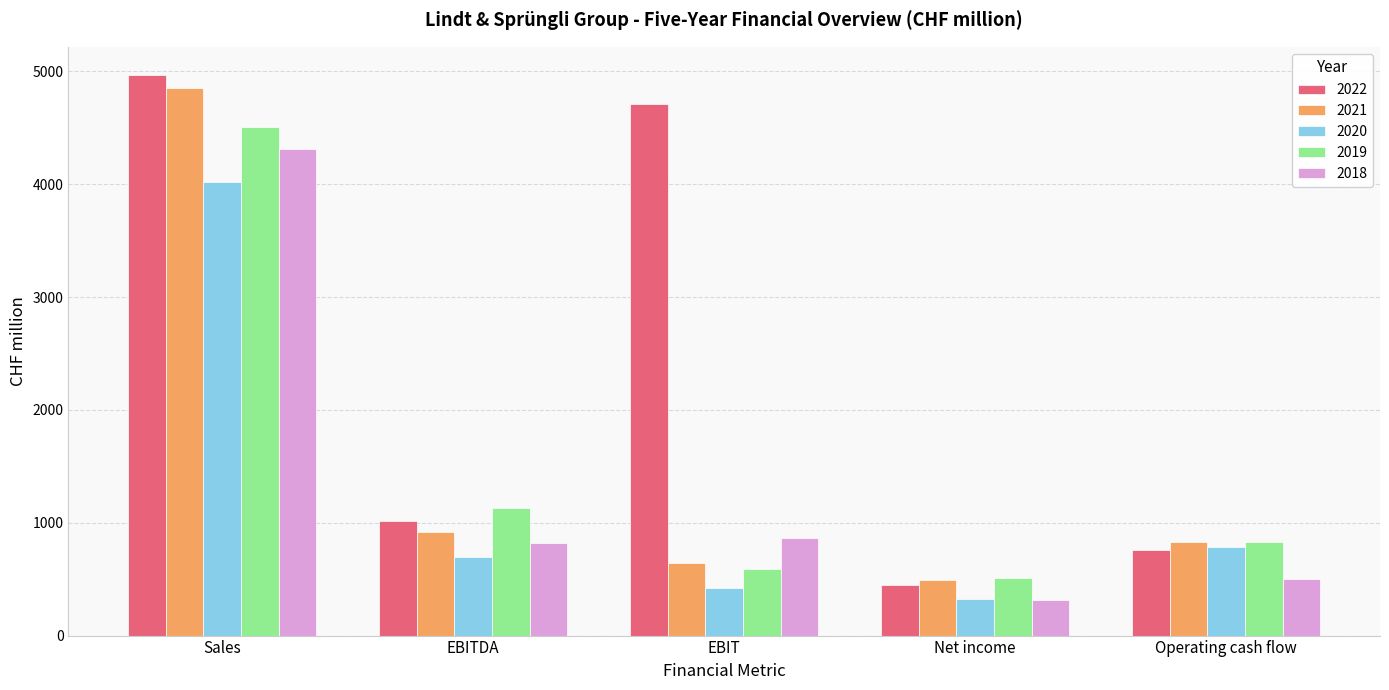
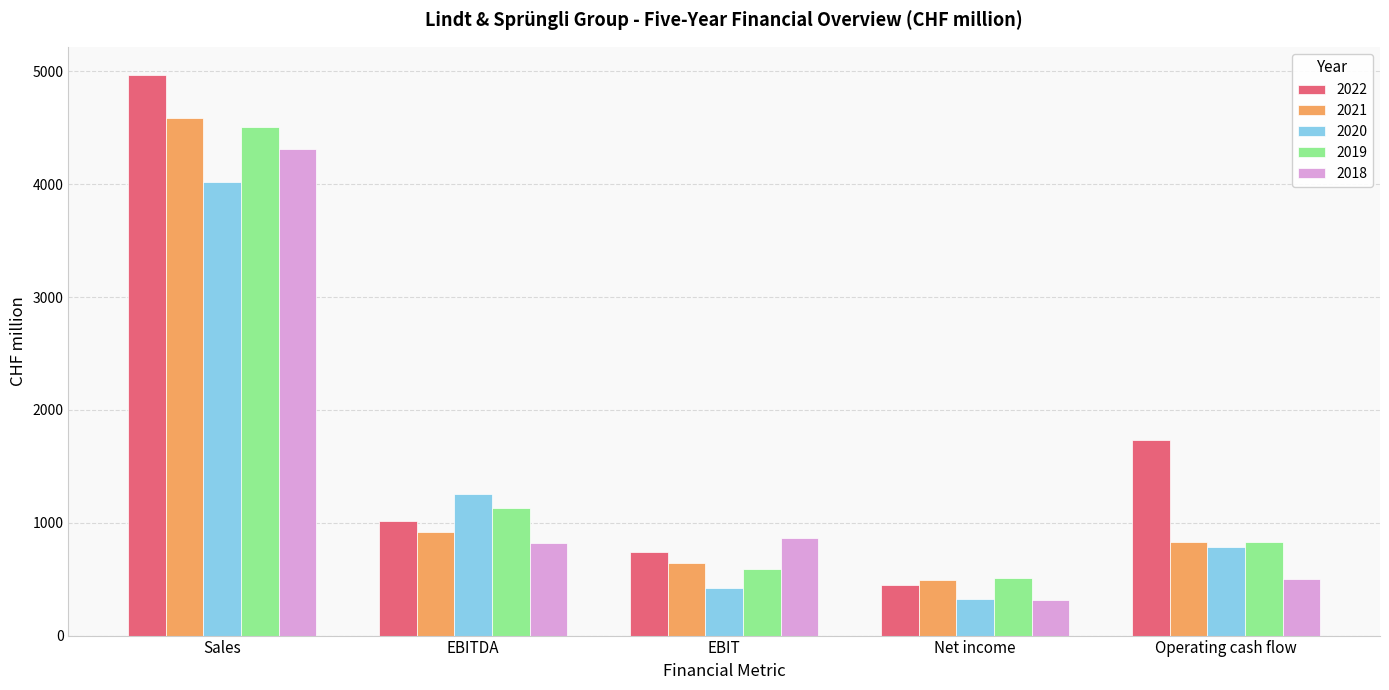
2021, Sales: 4850 -> 4590
2020, EBITDA: 700 -> 1260
2022, EBIT: 4710 -> 740
2022, Operating cash flow: 760 -> 1730
